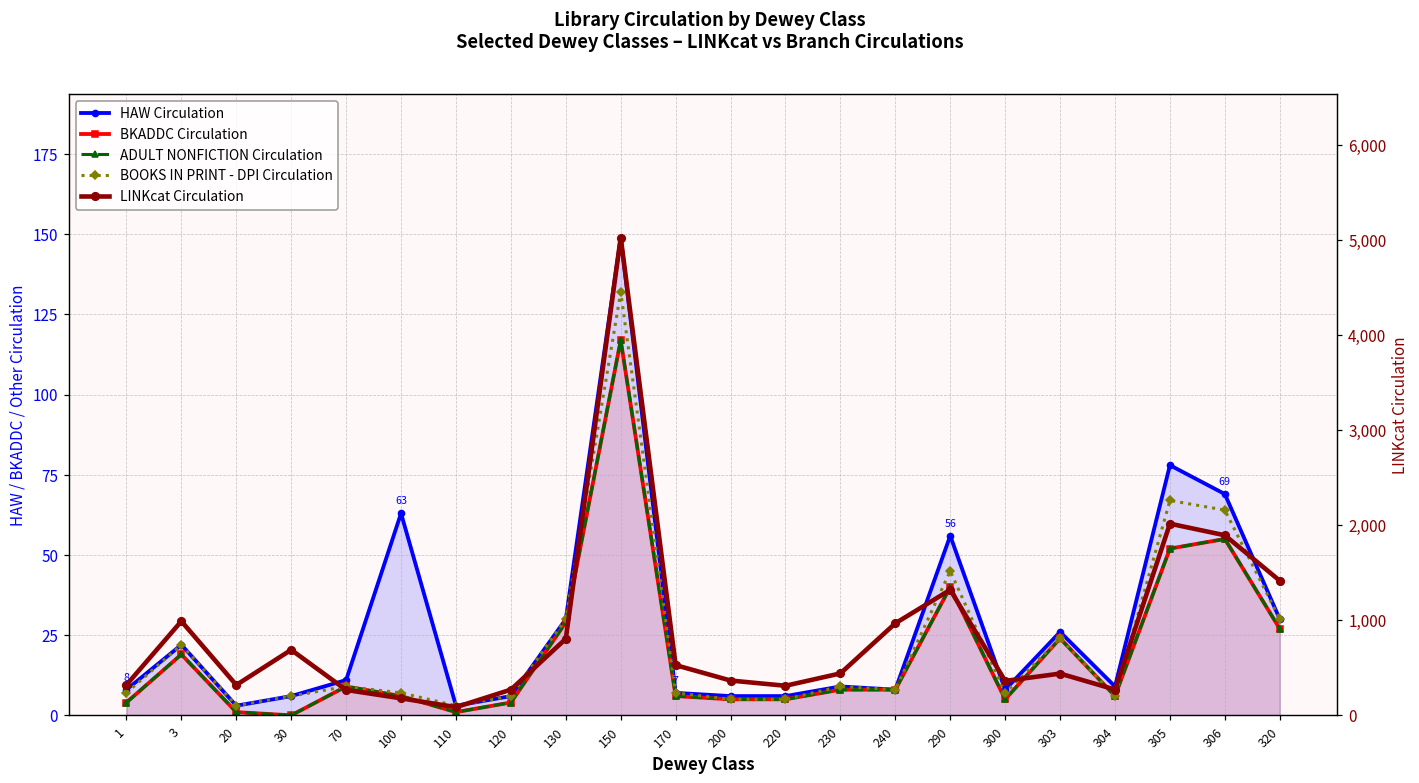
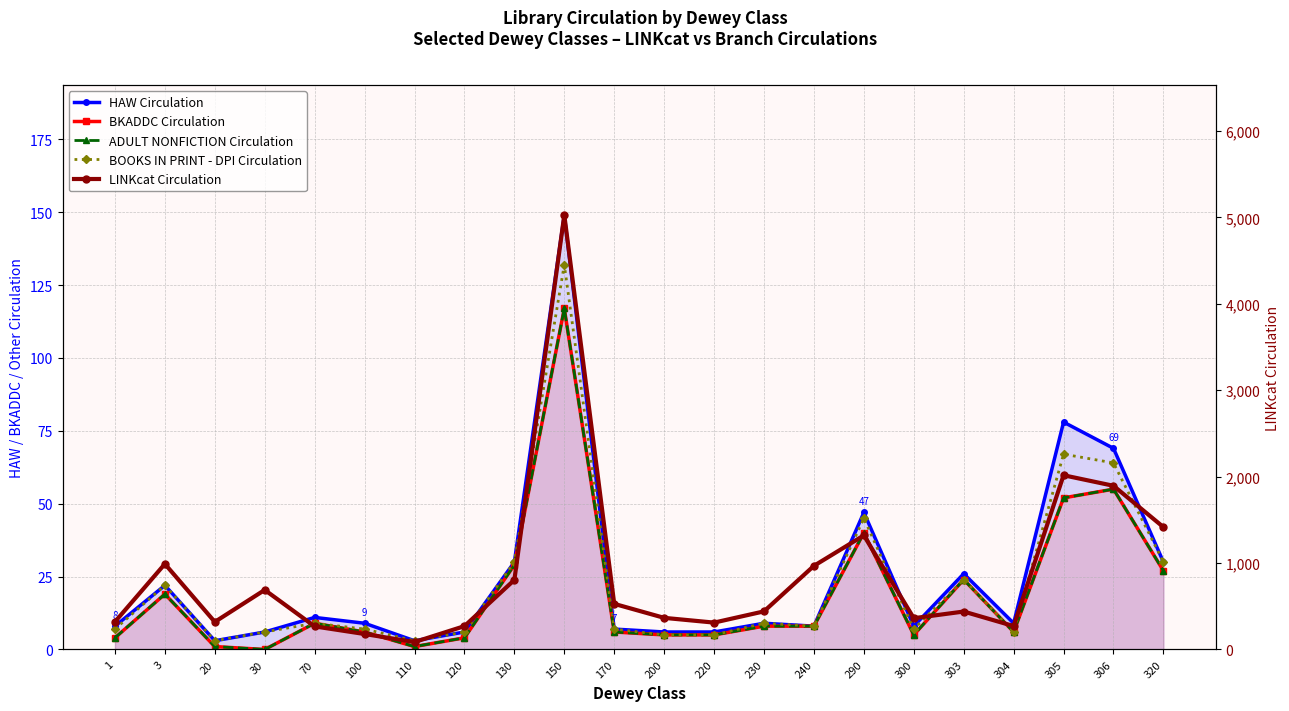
HAW Circulation, 100: 63 -> 9
HAW Circulation, 290: 56 -> 47
